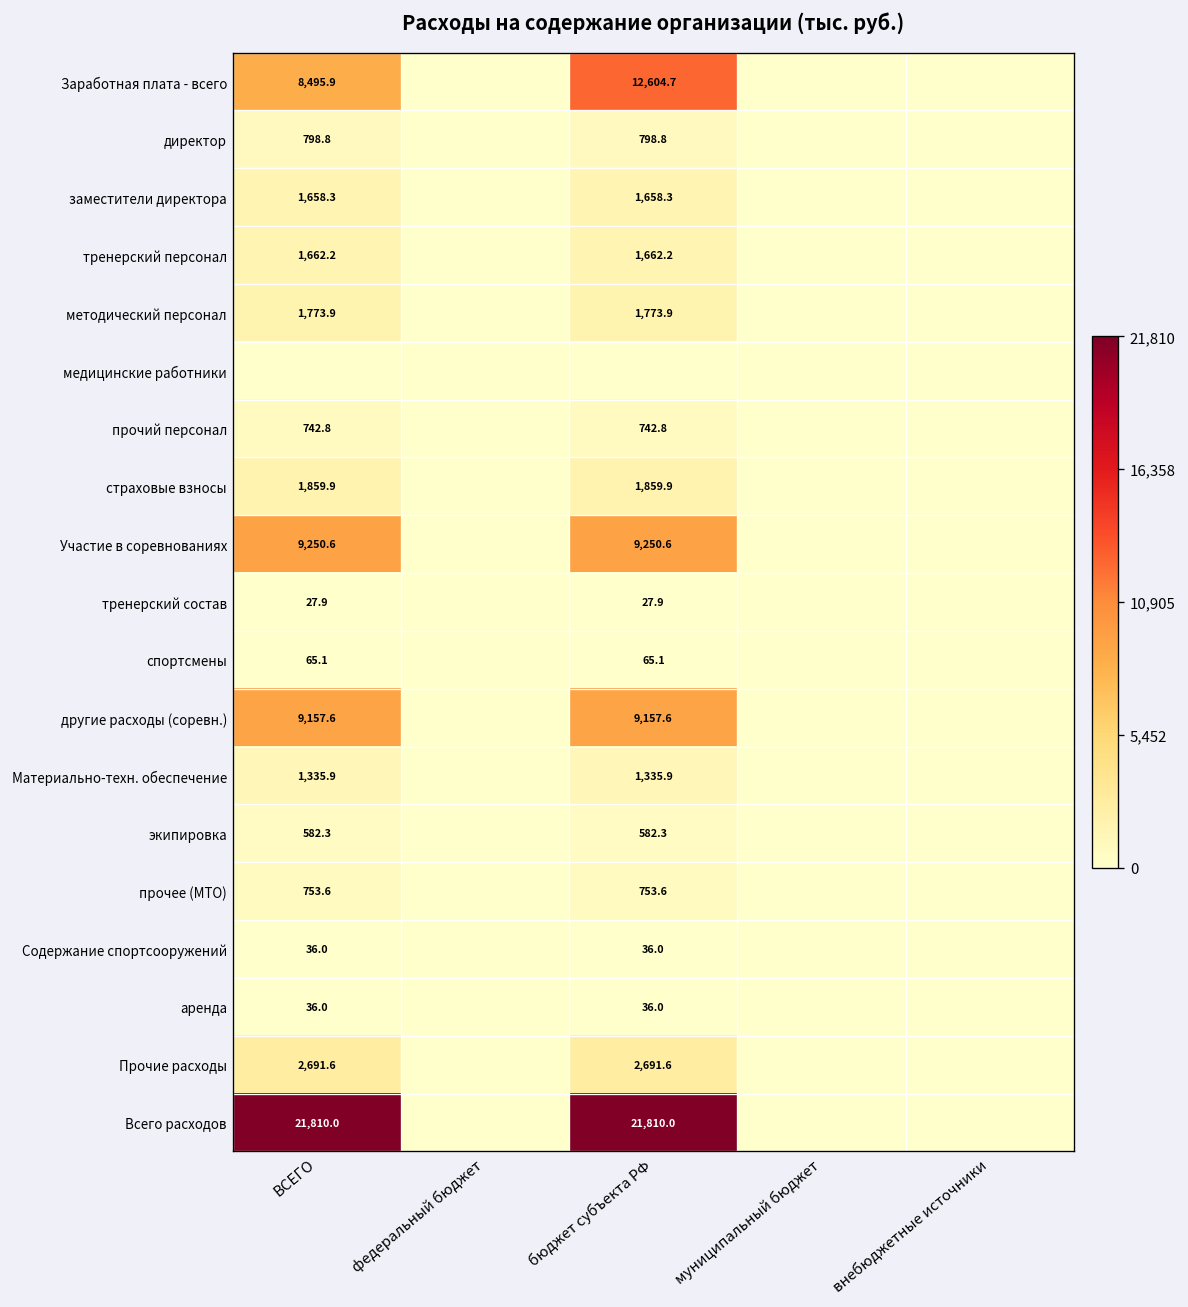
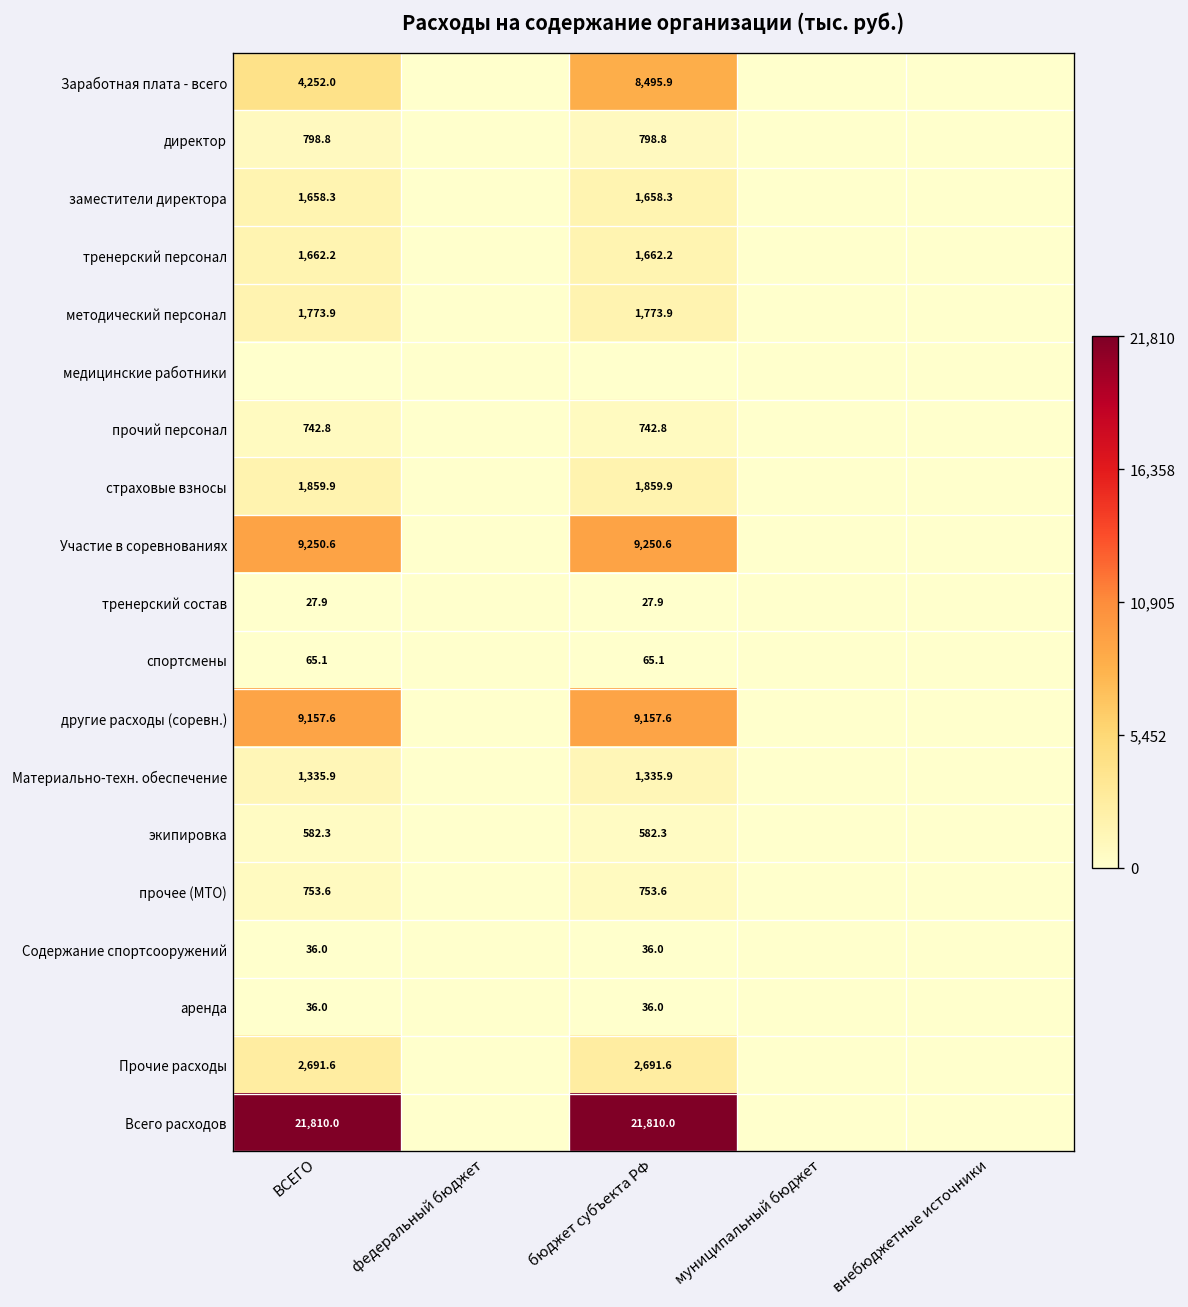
Заработная плата - всего, ВСЕГО: 8,495.9 -> 4,252.0
Заработная плата - всего, бюджет субъекта РФ: 12,604.7 -> 8,495.9
